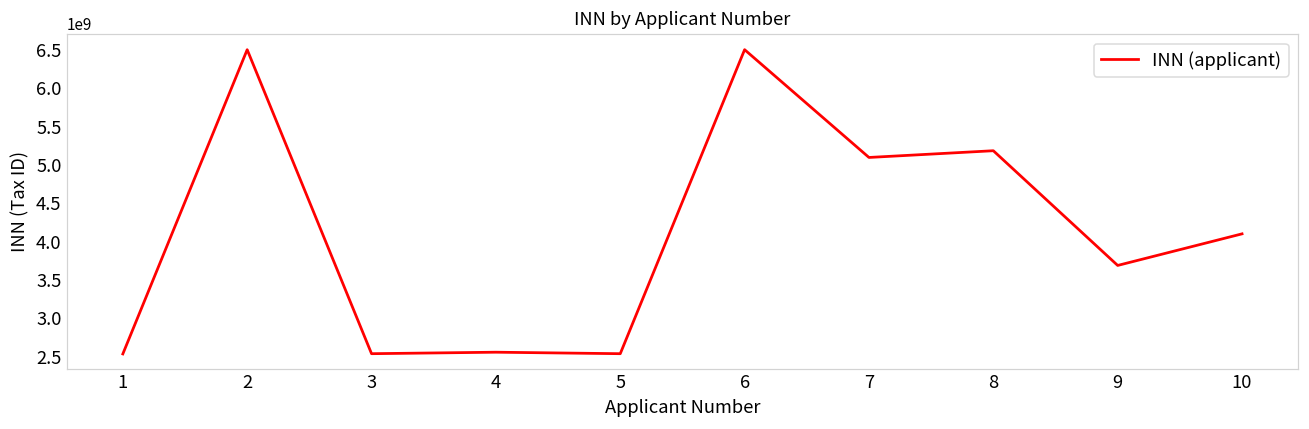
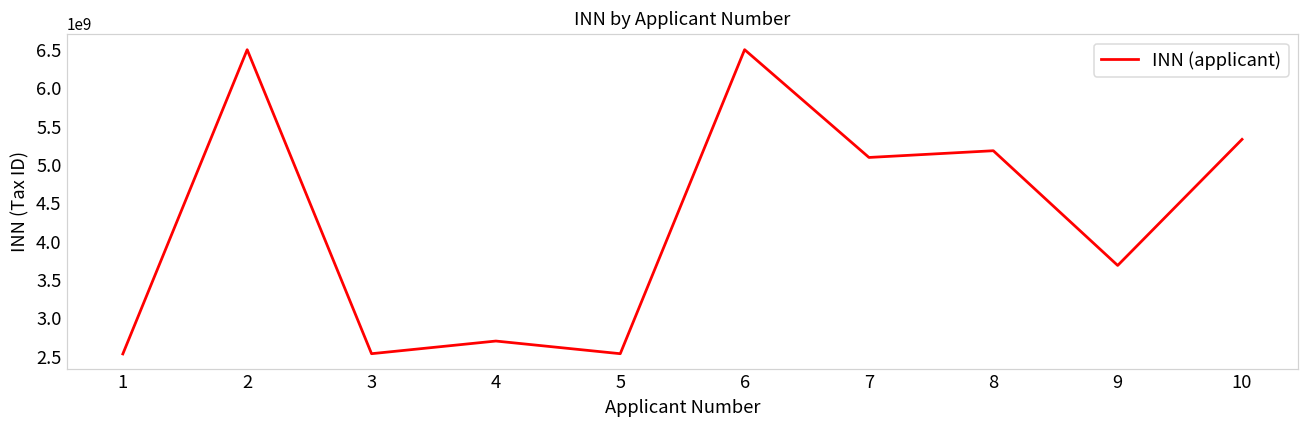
4: 2600000000 -> 2700000000
10: 4100000000 -> 5300000000
